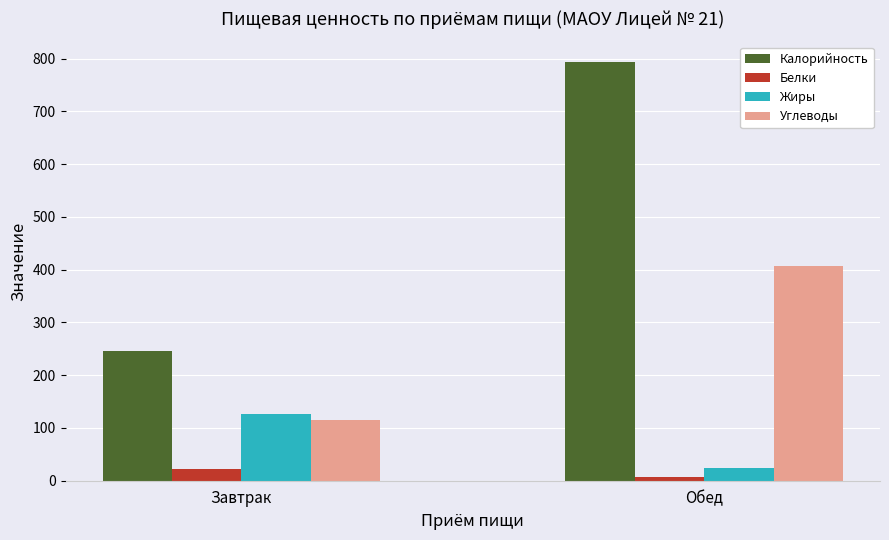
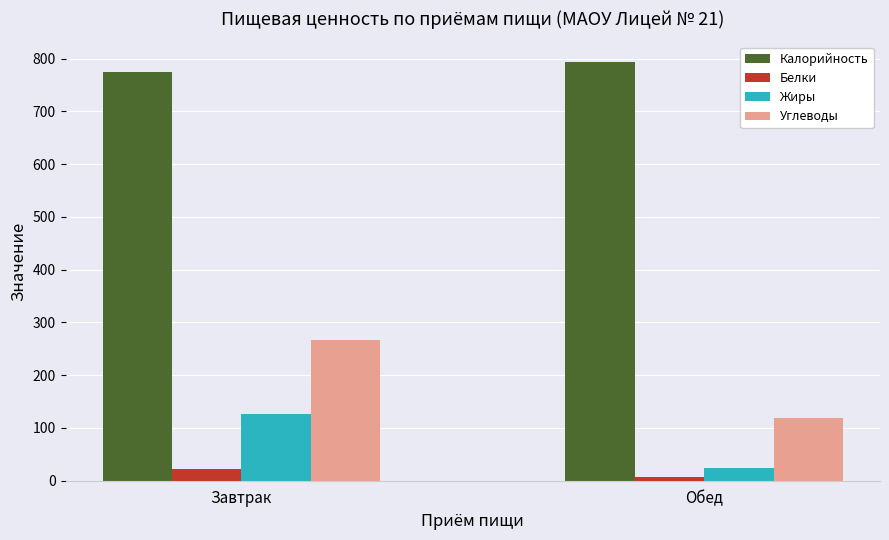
Калорийность, Завтрак: 250 -> 780
Углеводы, Завтрак: 120 -> 270
Углеводы, Обед: 410 -> 120
